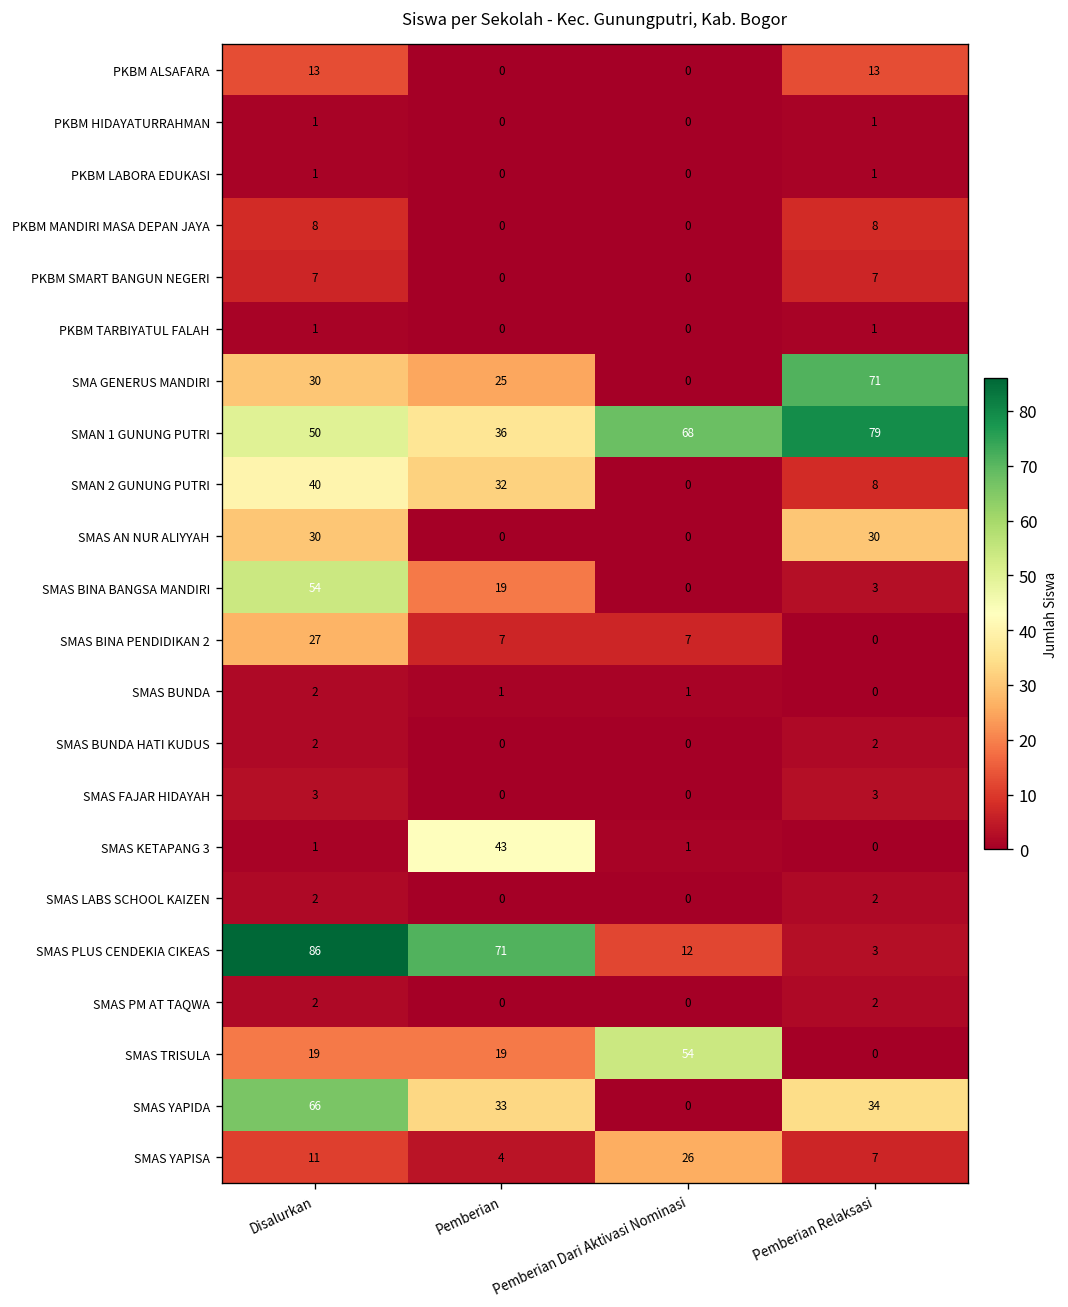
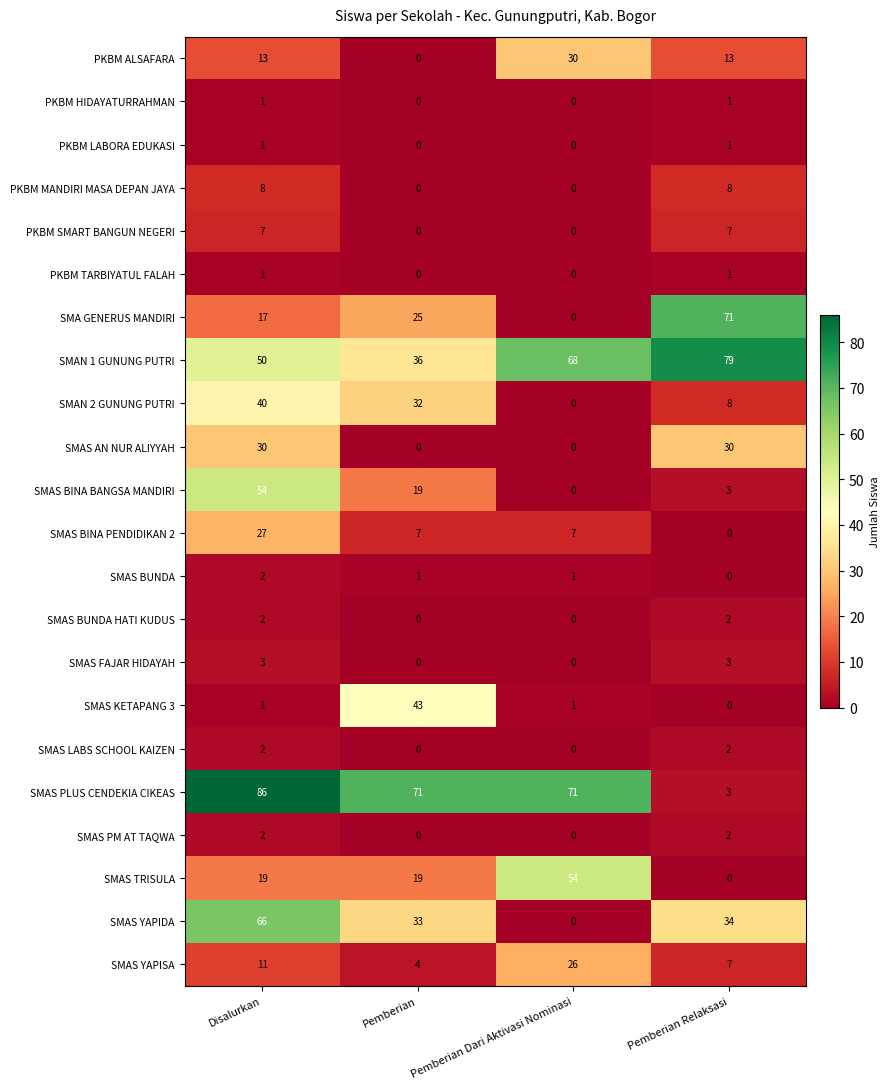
PKBM ALSAFARA, Pemberian Dari Aktivasi Nominasi: 0 -> 30
SMA GENERUS MANDIRI, Disalurkan: 30 -> 17
SMAS PLUS CENDEKIA CIKEAS, Pemberian Dari Aktivasi Nominasi: 12 -> 71
